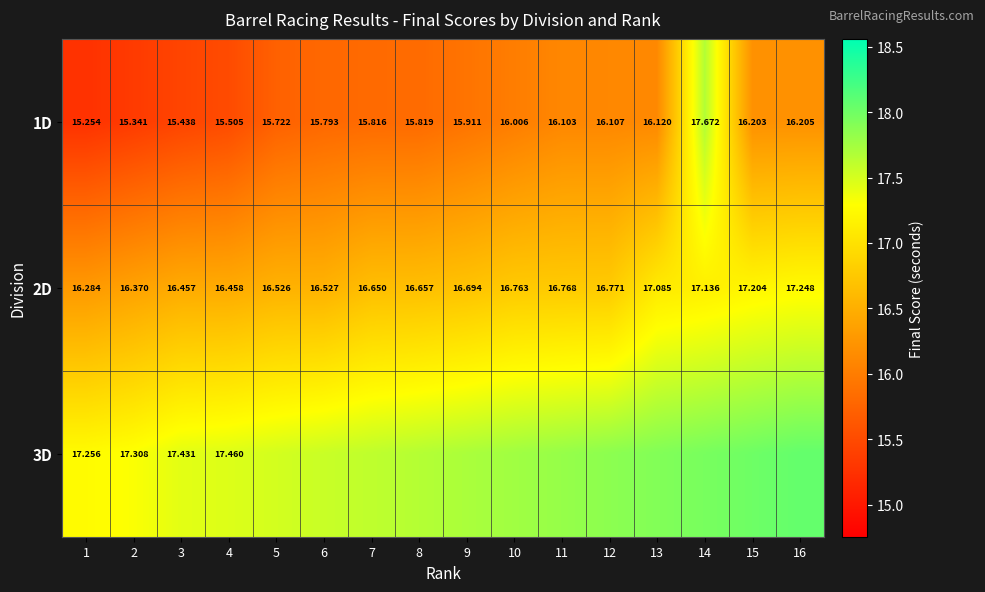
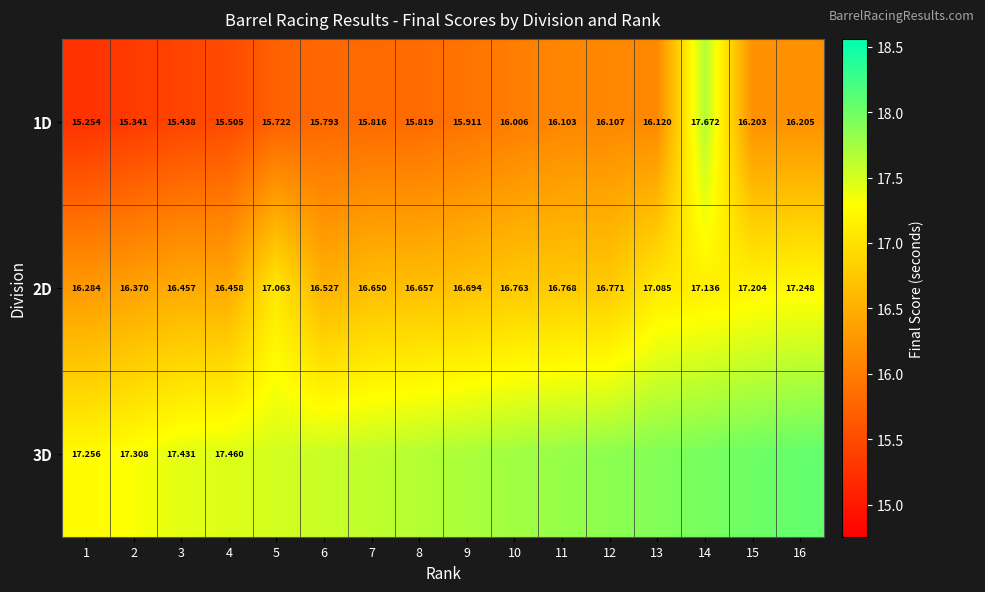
2D, 5: 16.526 -> 17.063
